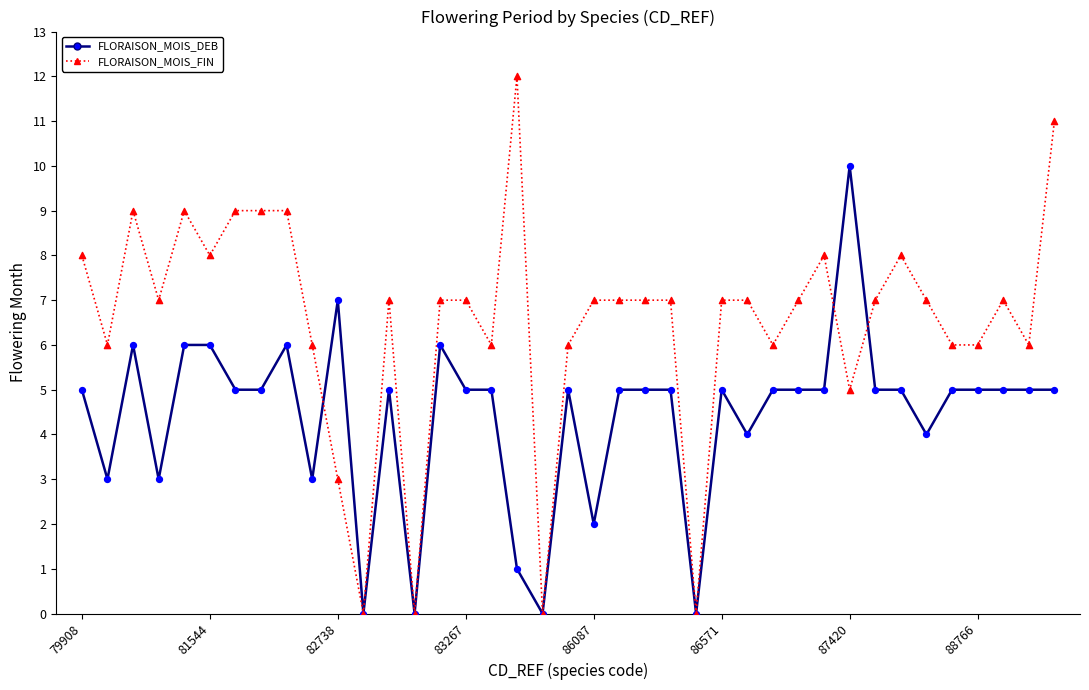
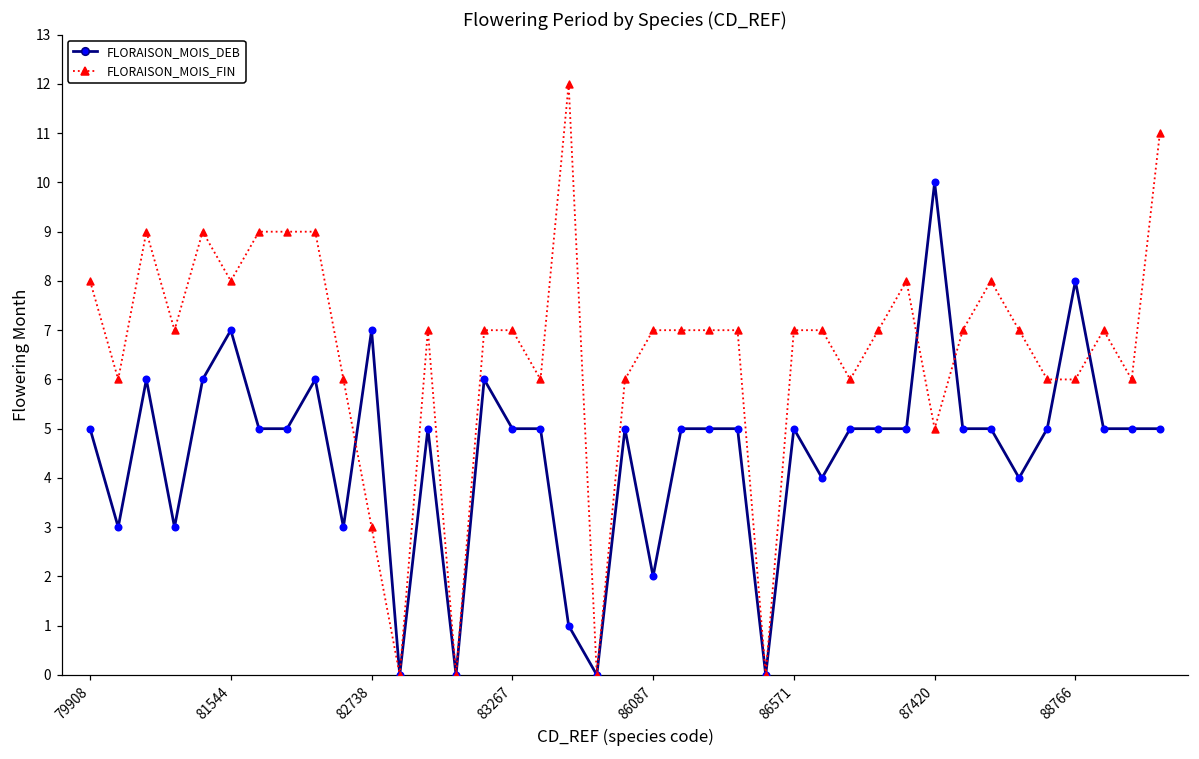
FLORAISON_MOIS_DEB, 81544: 6 -> 7
FLORAISON_MOIS_DEB, 88766: 5 -> 8
